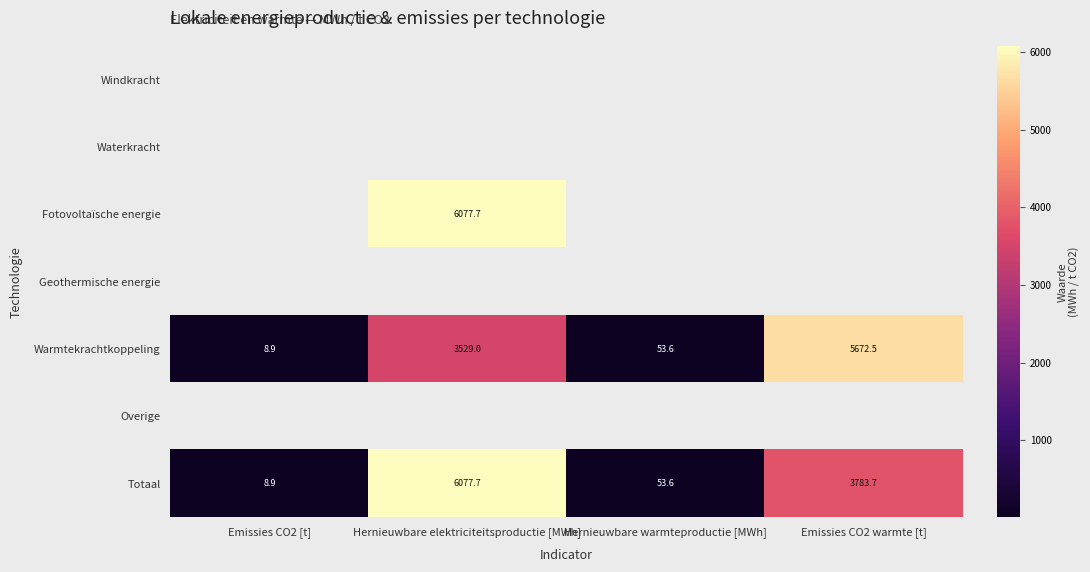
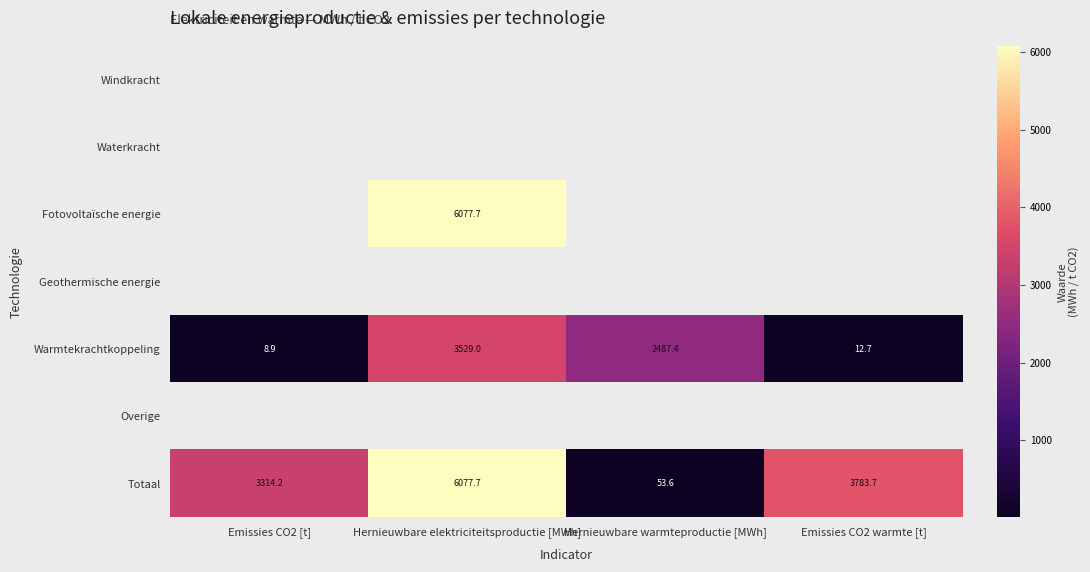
Warmtekrachtkoppeling, Hernieuwbare warmteproductie [MWh]: 53.6 -> 2487.4
Warmtekrachtkoppeling, Emissies CO2 warmte [t]: 5672.5 -> 12.7
Totaal, Emissies CO2 [t]: 8.9 -> 3314.2
